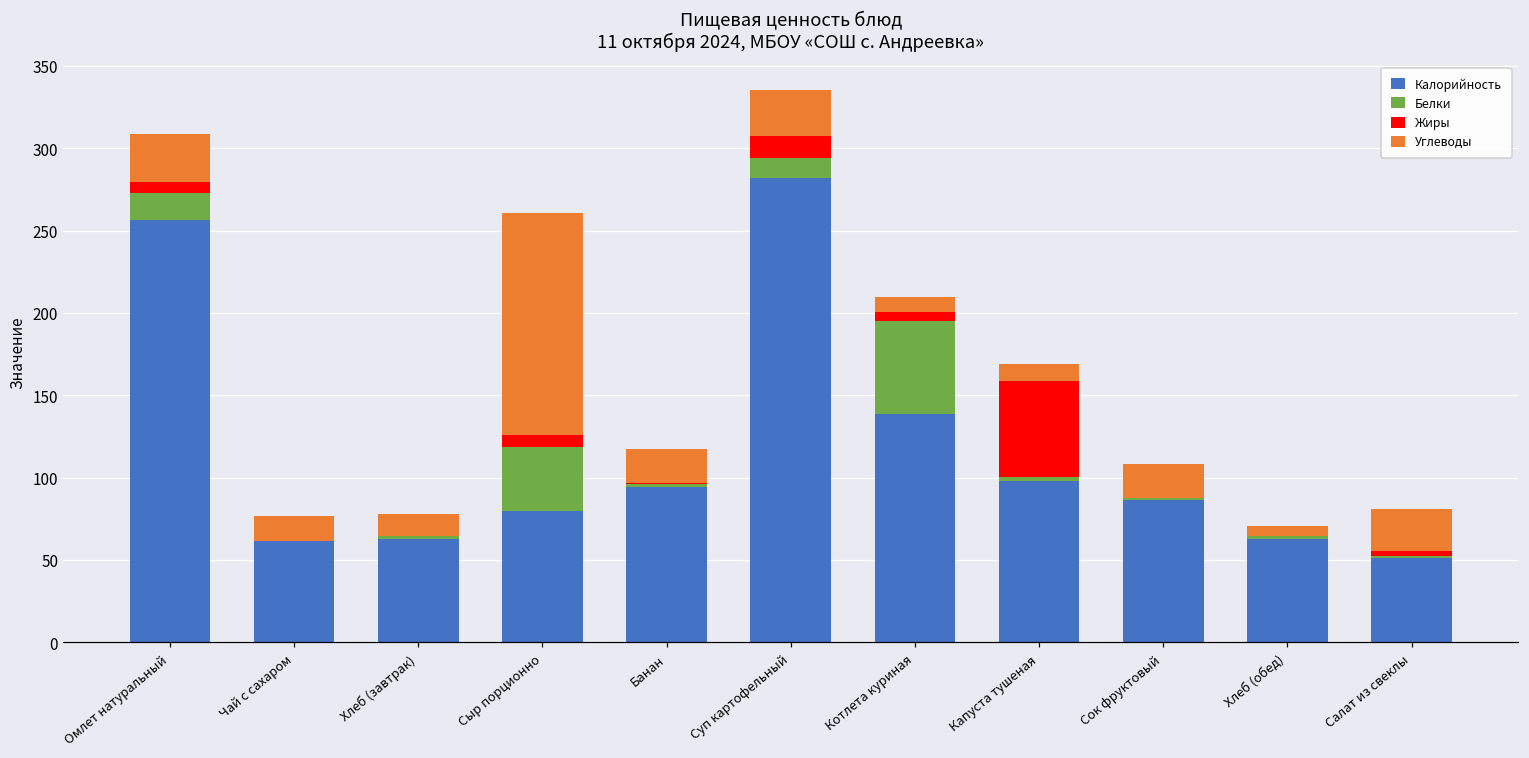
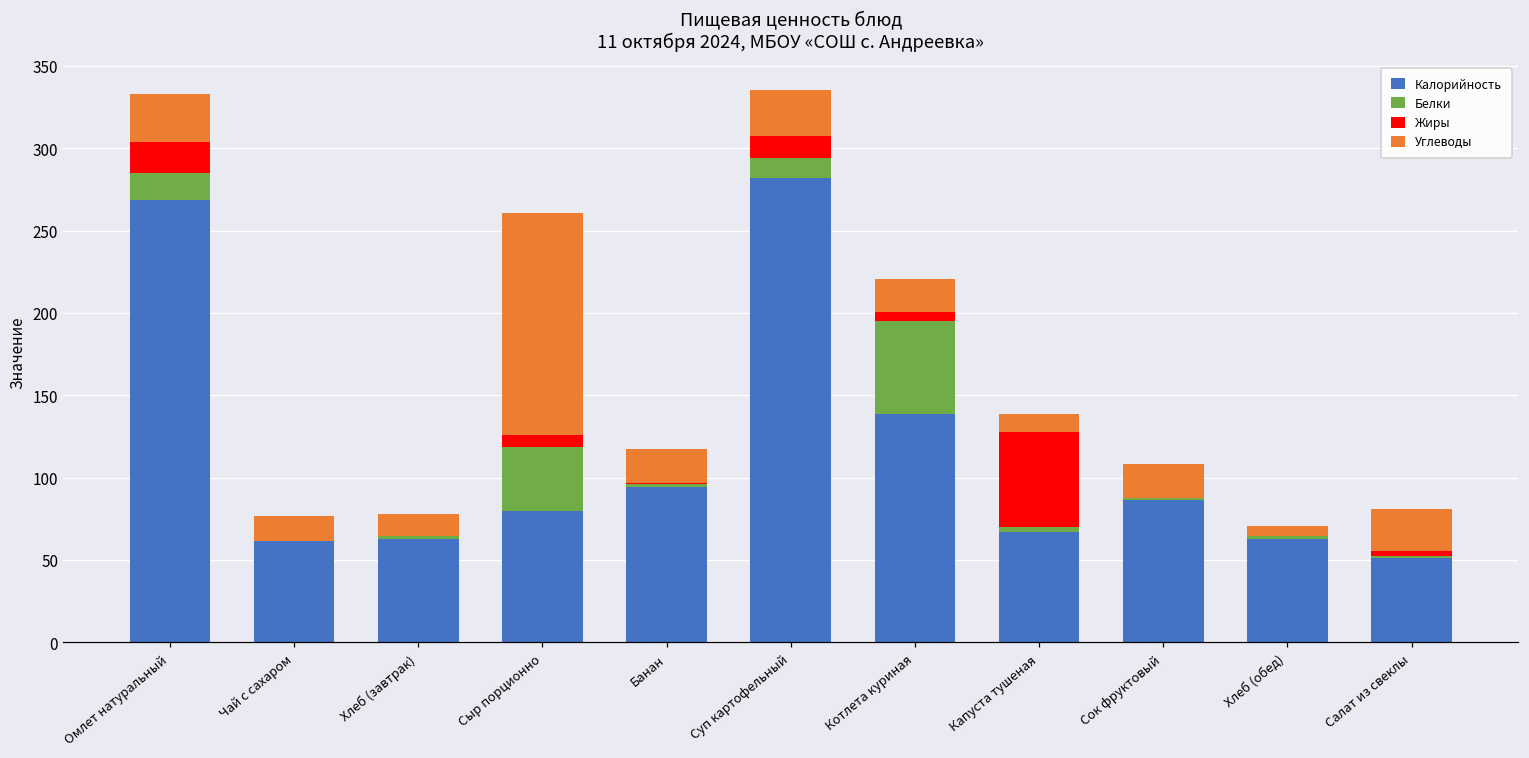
Калорийность, Омлет натуральный: 256 -> 268
Жиры, Омлет натуральный: 7 -> 19
Углеводы, Котлета куриная: 9 -> 20
Калорийность, Капуста тушеная: 98 -> 67
